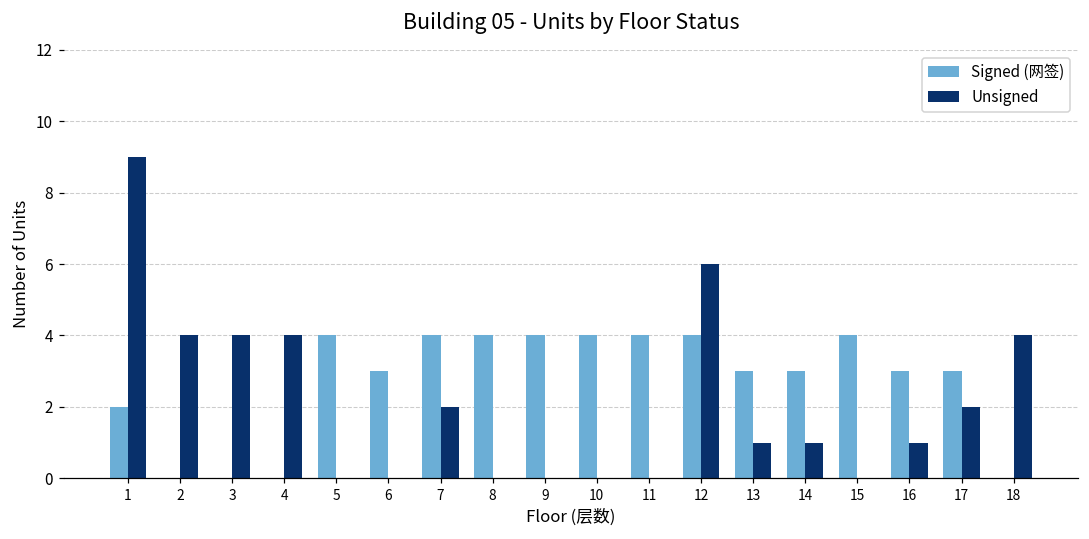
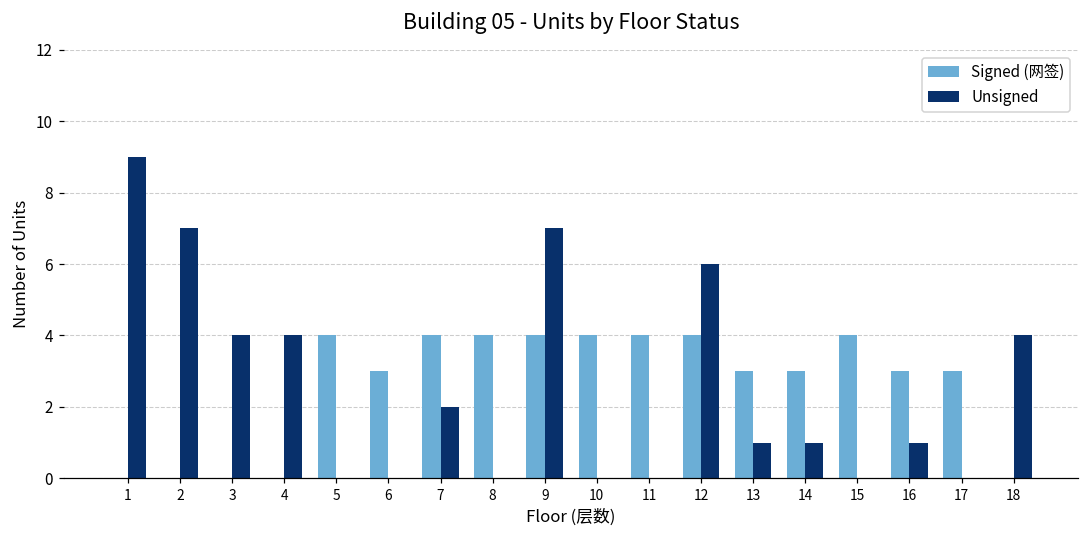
Signed (网签), 1: 2 -> 0
Unsigned, 2: 4 -> 7
Unsigned, 9: 0 -> 7
Unsigned, 17: 2 -> 0
